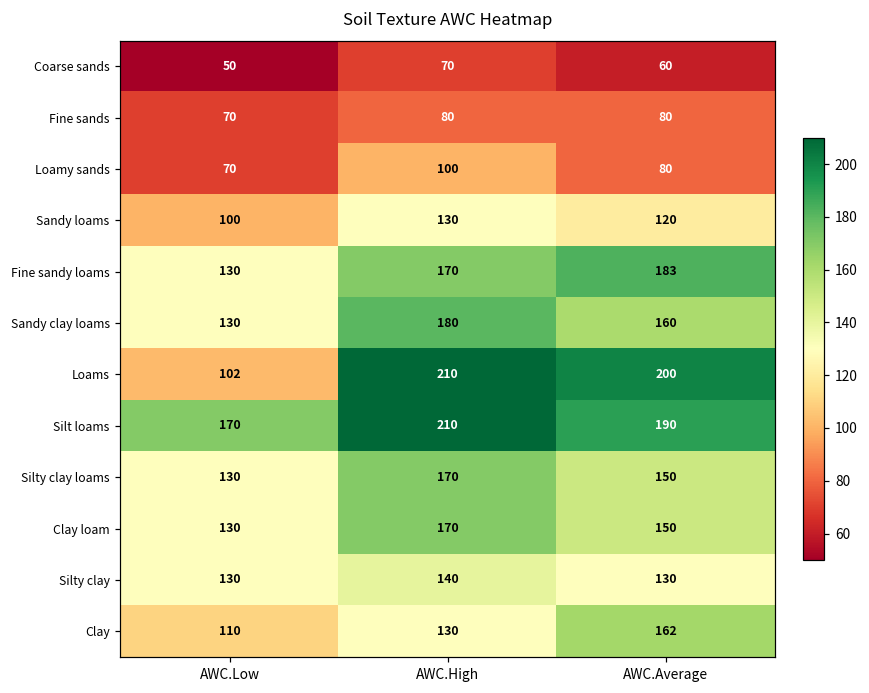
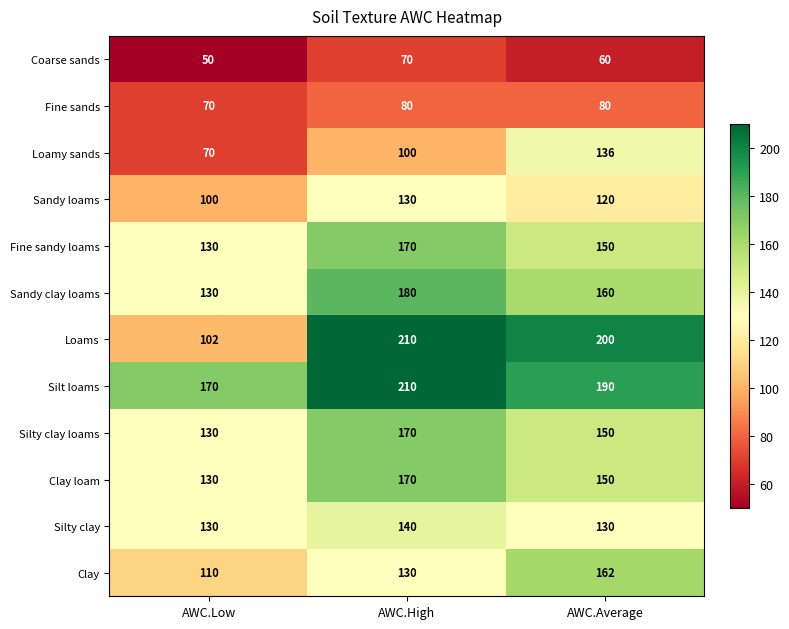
Loamy sands, AWC.Average: 80 -> 136
Fine sandy loams, AWC.Average: 183 -> 150
